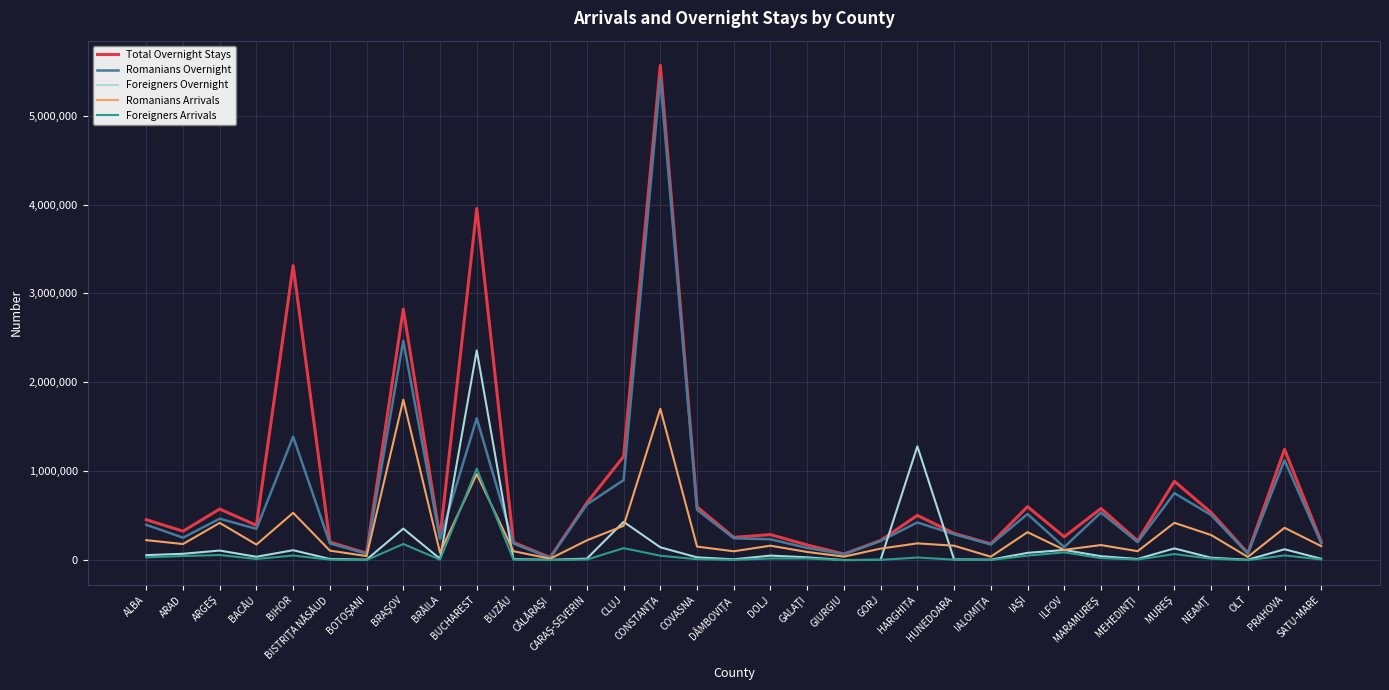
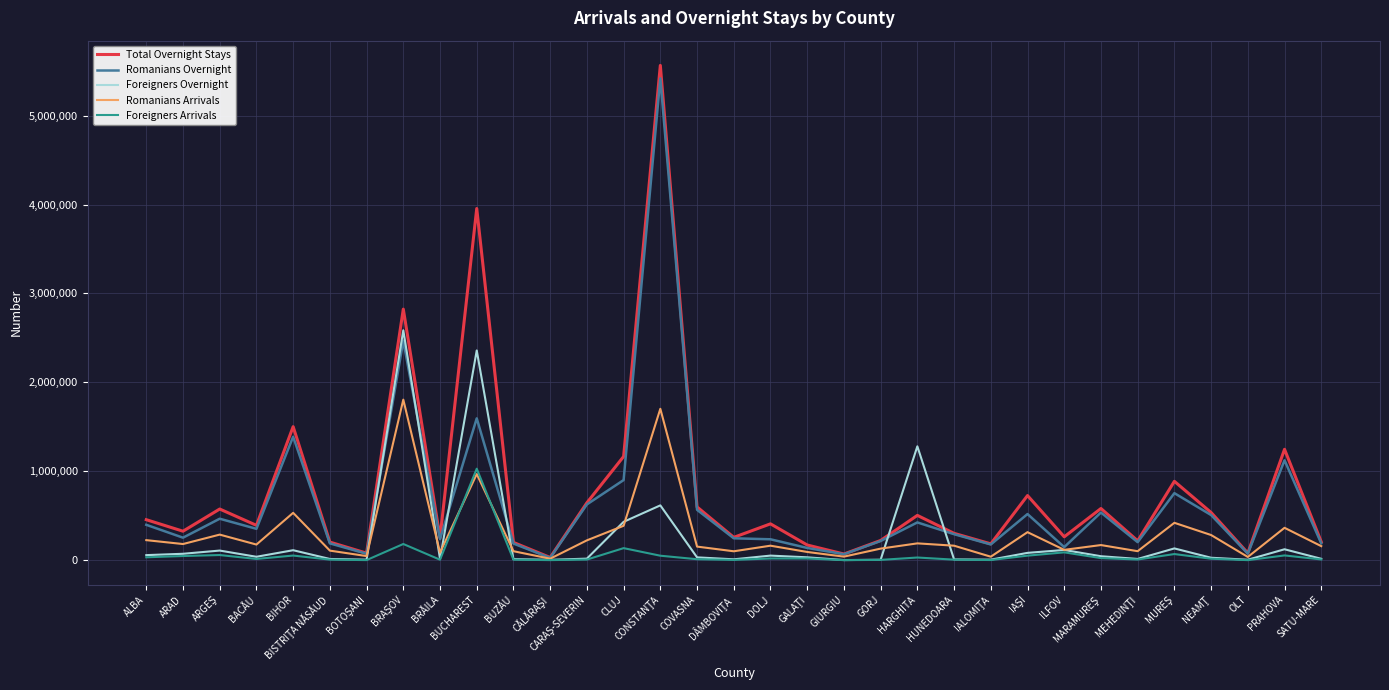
Romanians Arrivals, ARGEŞ: 400,000 -> 300,000
Total Overnight Stays, BIHOR: 3,300,000 -> 1,500,000
Foreigners Overnight, BRAŞOV: 400,000 -> 2,600,000
Foreigners Overnight, CONSTANŢA: 100,000 -> 600,000
Total Overnight Stays, DOLJ: 300,000 -> 400,000
Total Overnight Stays, IAŞI: 600,000 -> 700,000
